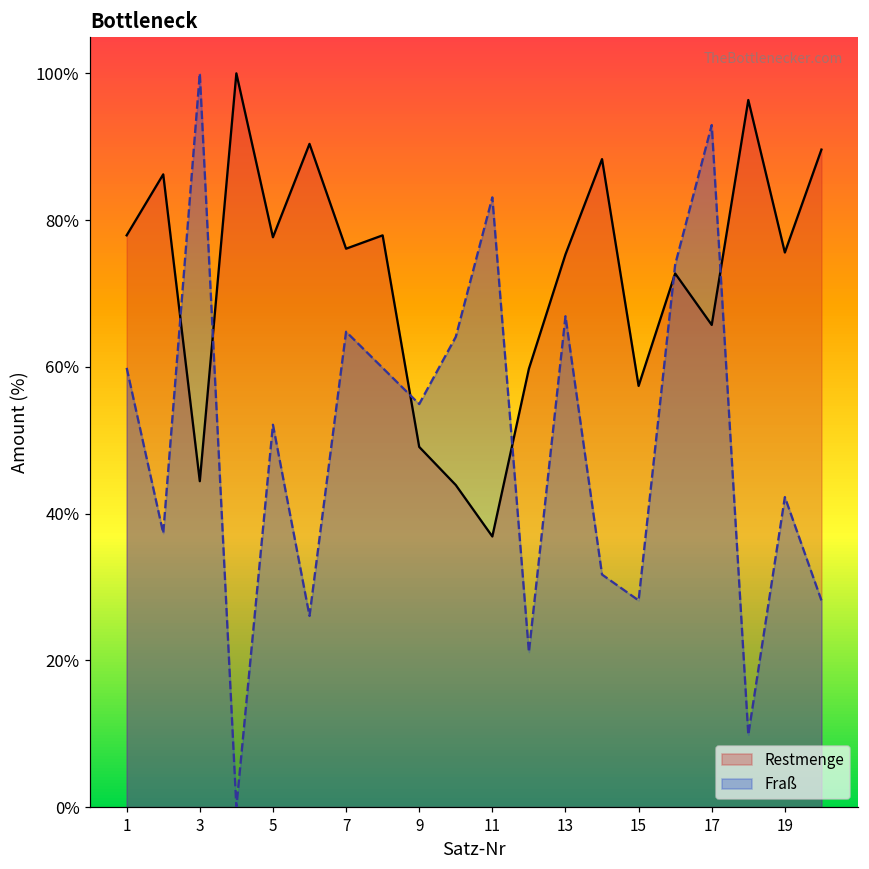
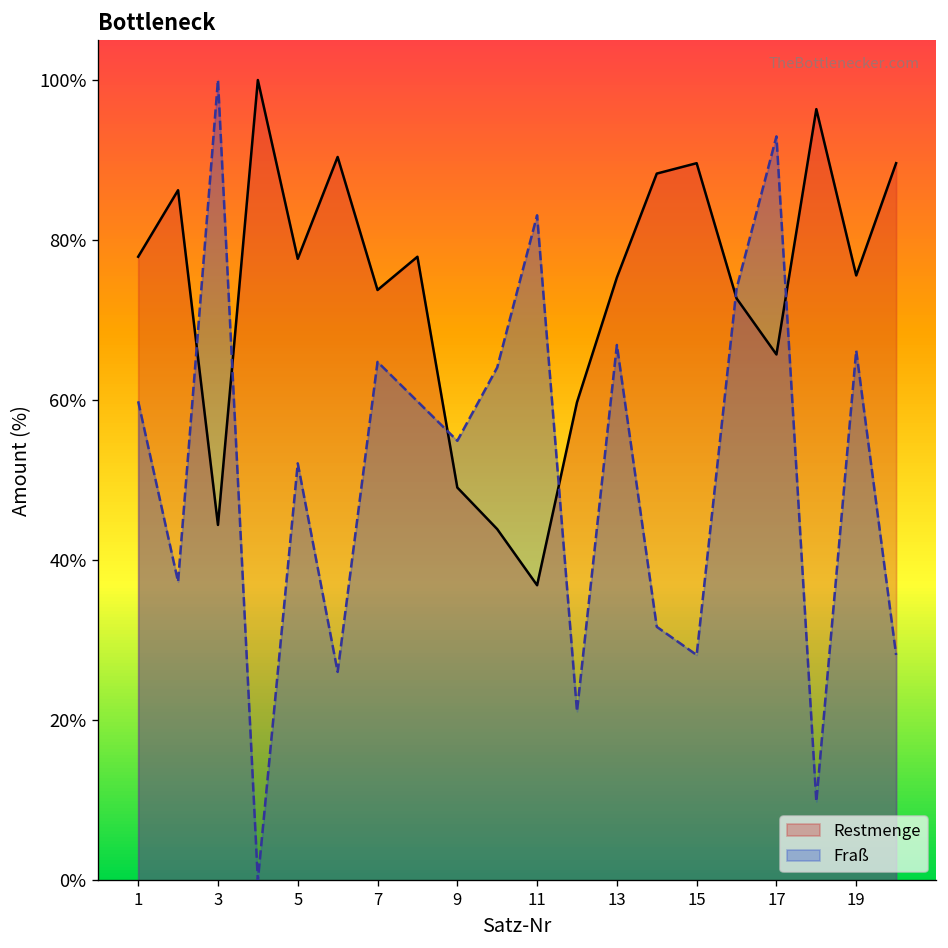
Restmenge, 7: 76% -> 74%
Restmenge, 15: 57% -> 90%
Fraß, 19: 42% -> 66%
